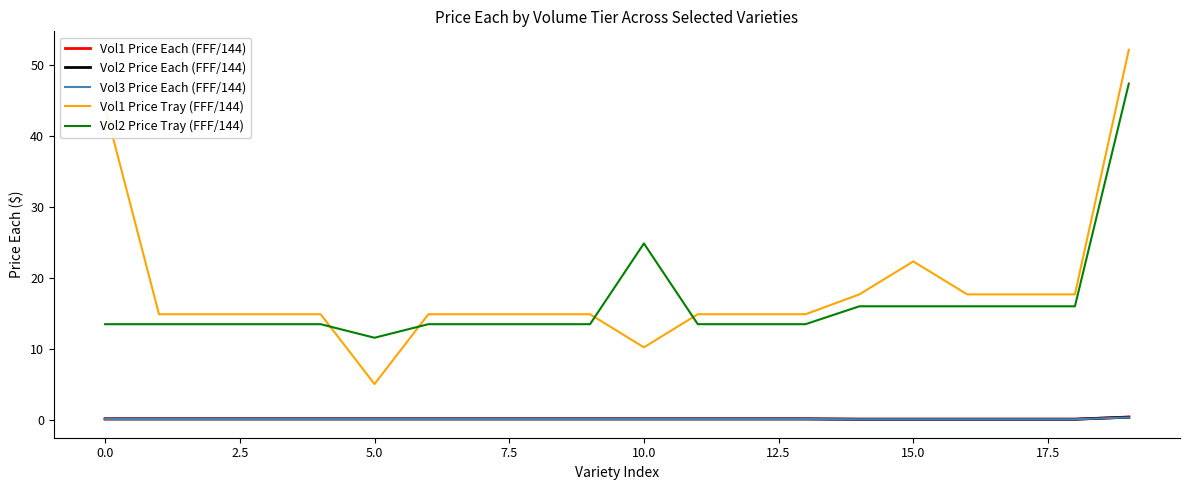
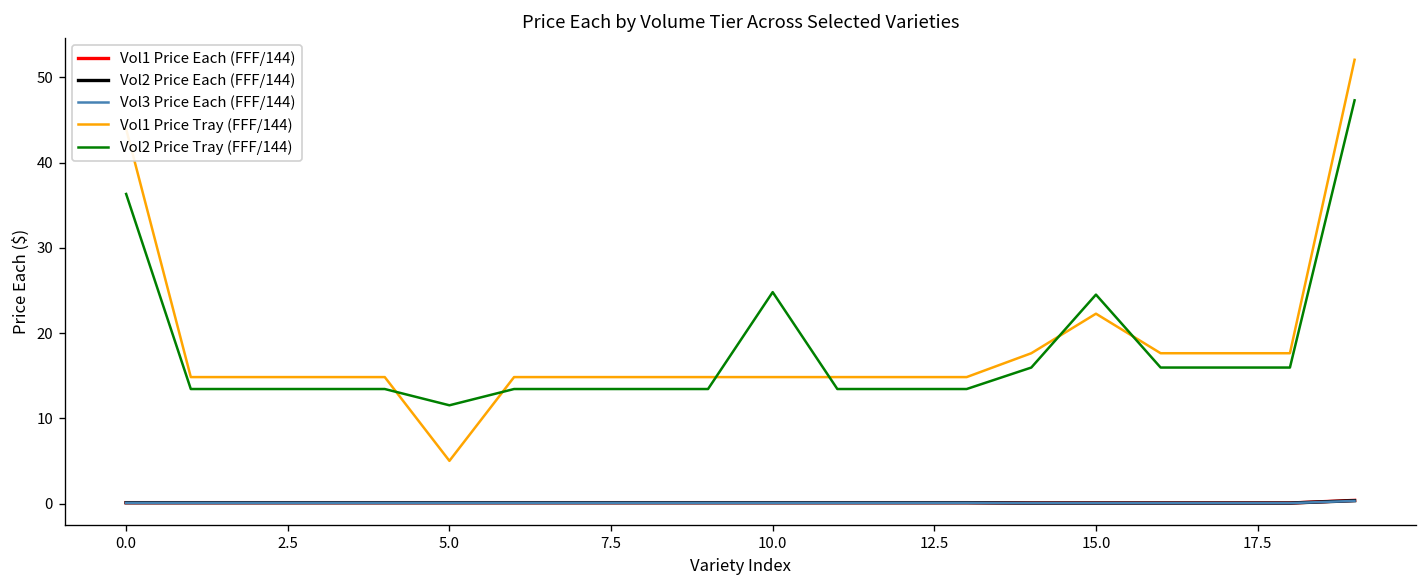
Vol2 Price Tray (FFF/144), 0.0: 13 -> 36
Vol1 Price Tray (FFF/144), 10.0: 10 -> 15
Vol2 Price Tray (FFF/144), 15.0: 16 -> 25
